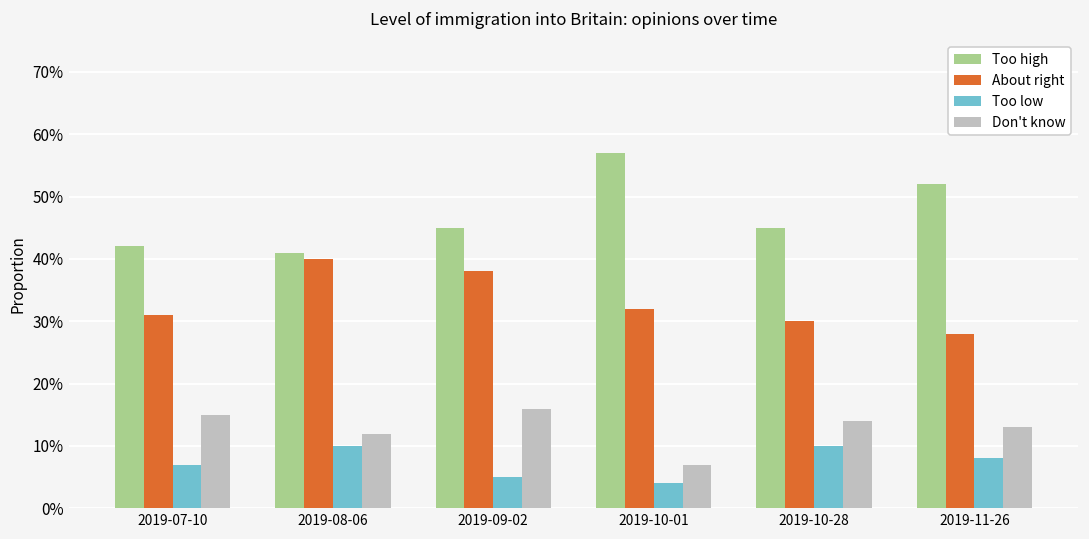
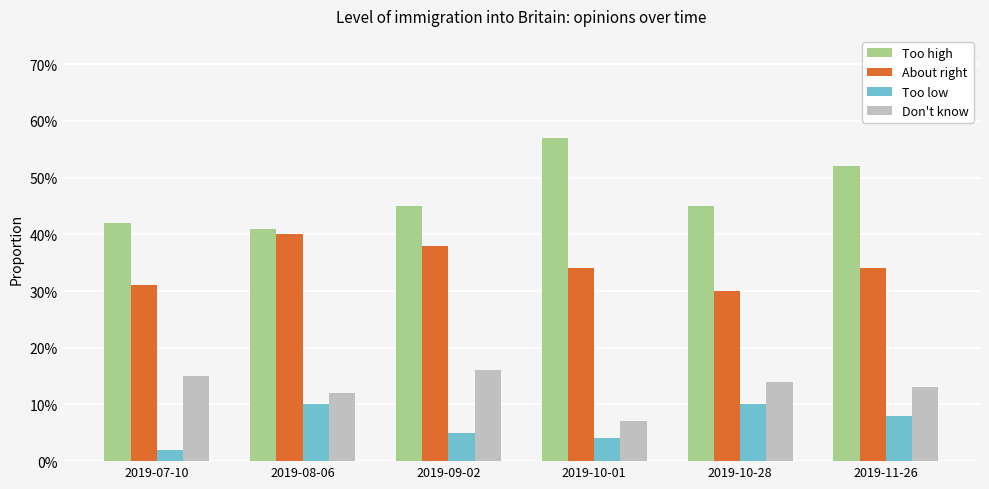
Too low, 2019-07-10: 7% -> 2%
About right, 2019-10-01: 32% -> 34%
About right, 2019-11-26: 28% -> 34%
